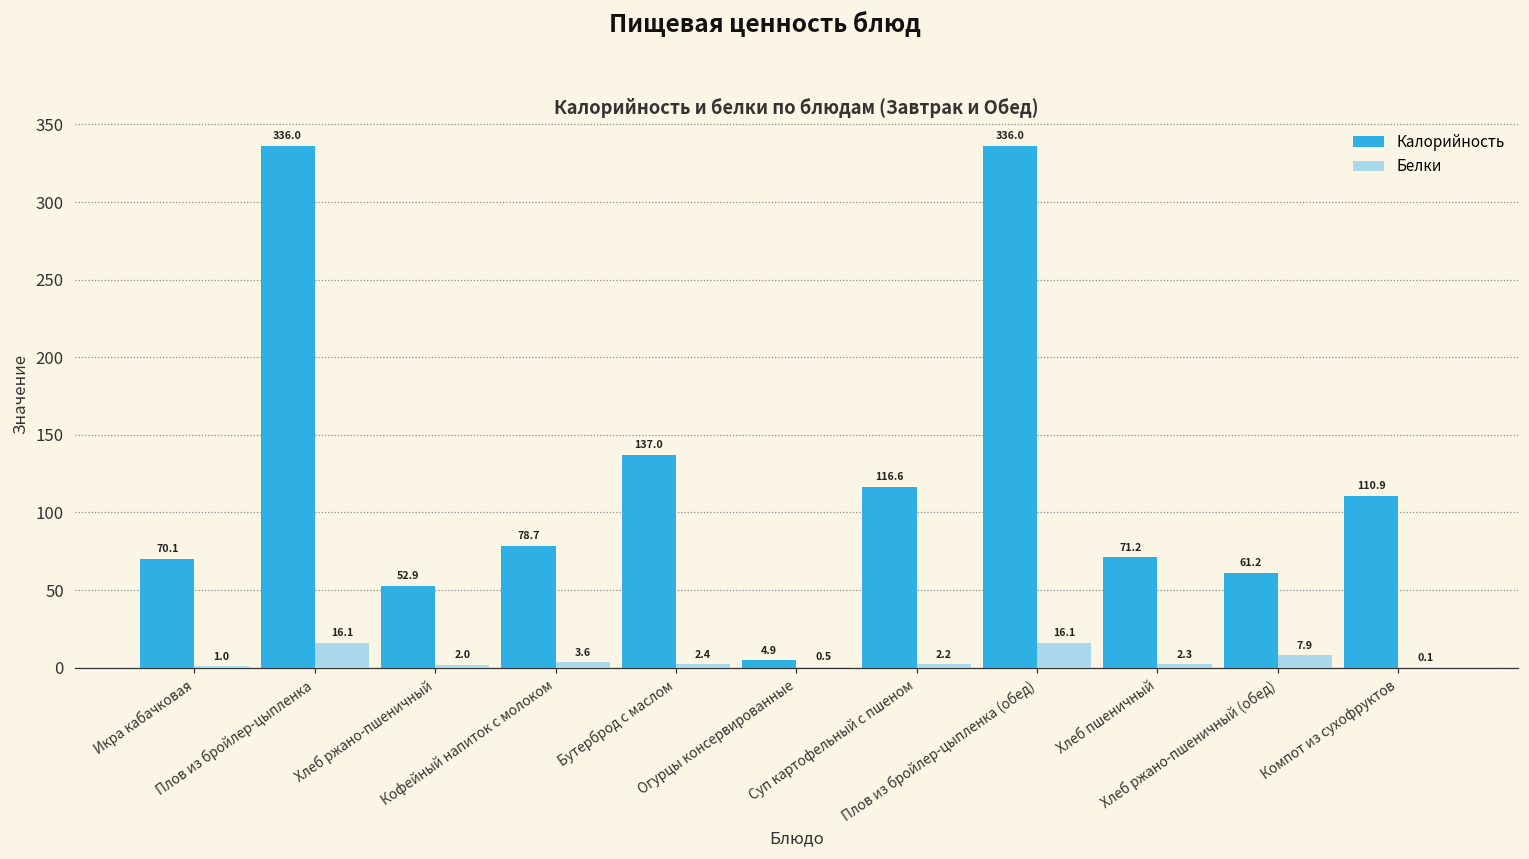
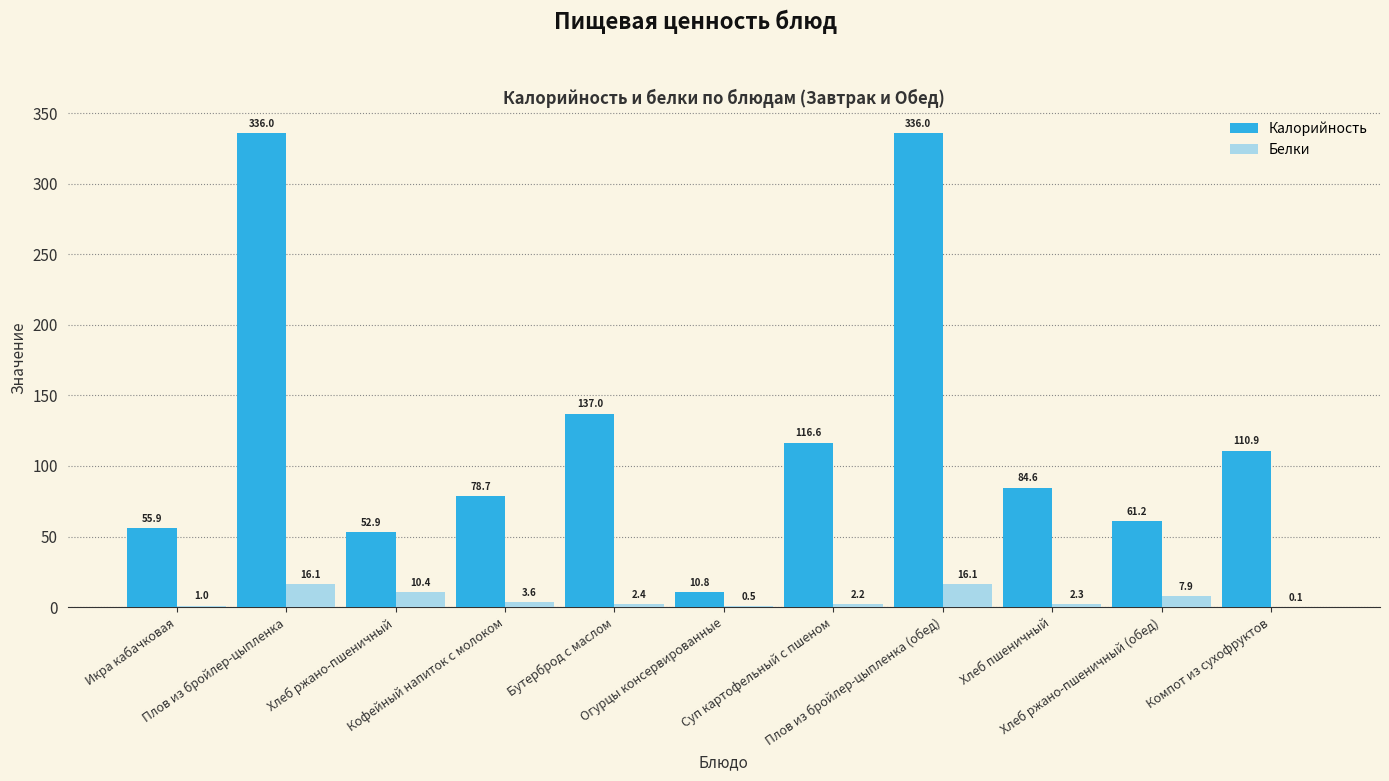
Калорийность, Икра кабачковая: 70.1 -> 55.9
Белки, Хлеб ржано-пшеничный: 2.0 -> 10.4
Калорийность, Огурцы консервированные: 4.9 -> 10.8
Калорийность, Хлеб пшеничный: 71.2 -> 84.6
